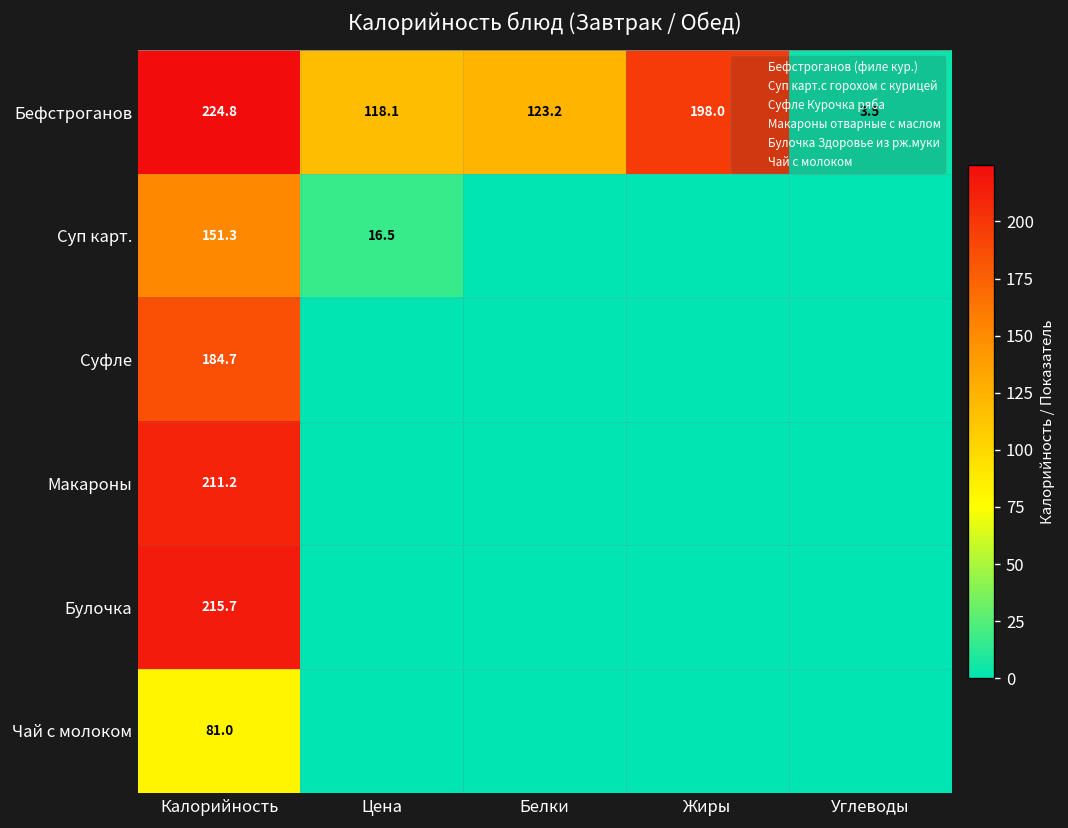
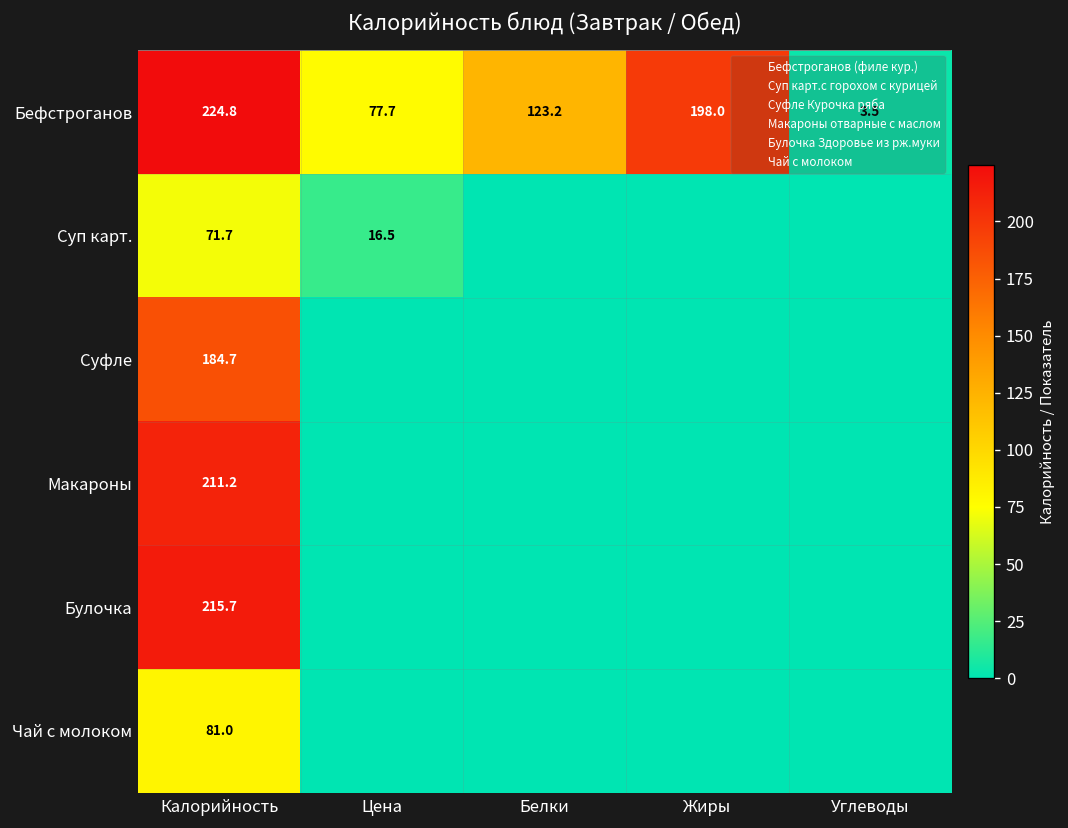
Бефстроганов, Цена: 118.1 -> 77.7
Суп карт., Калорийность: 151.3 -> 71.7
